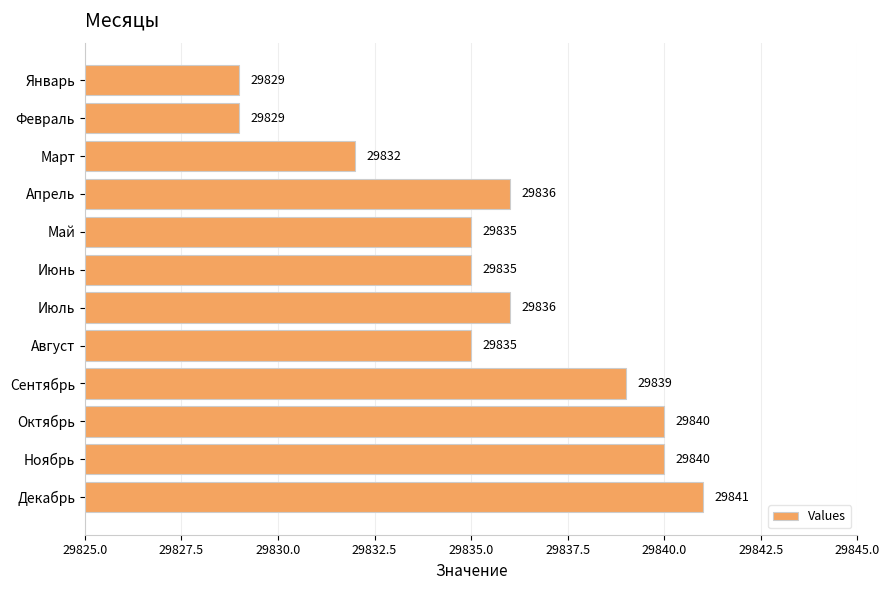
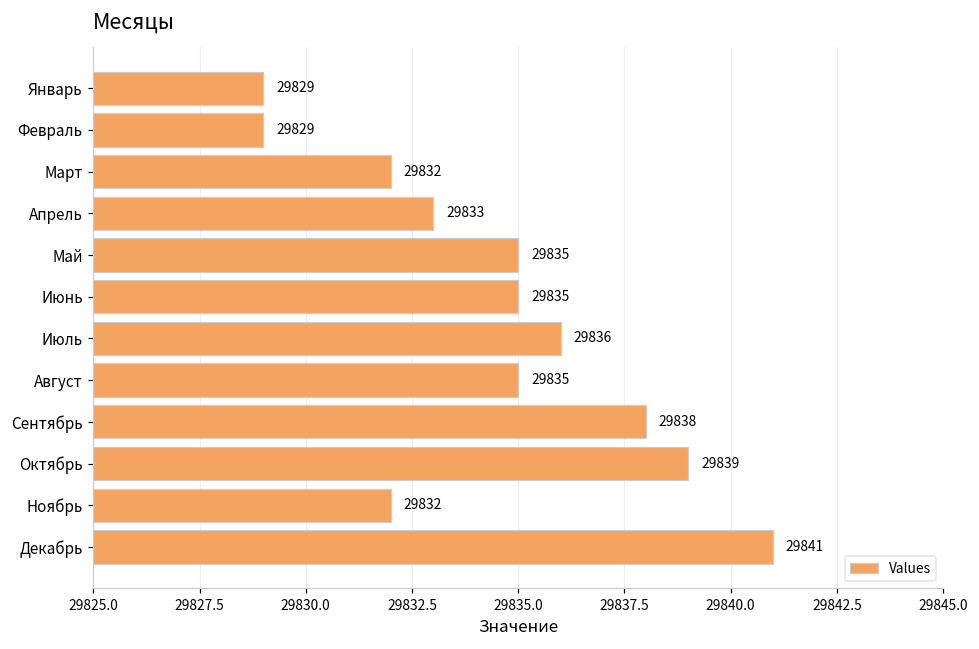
Апрель: 29836 -> 29833
Сентябрь: 29839 -> 29838
Октябрь: 29840 -> 29839
Ноябрь: 29840 -> 29832
